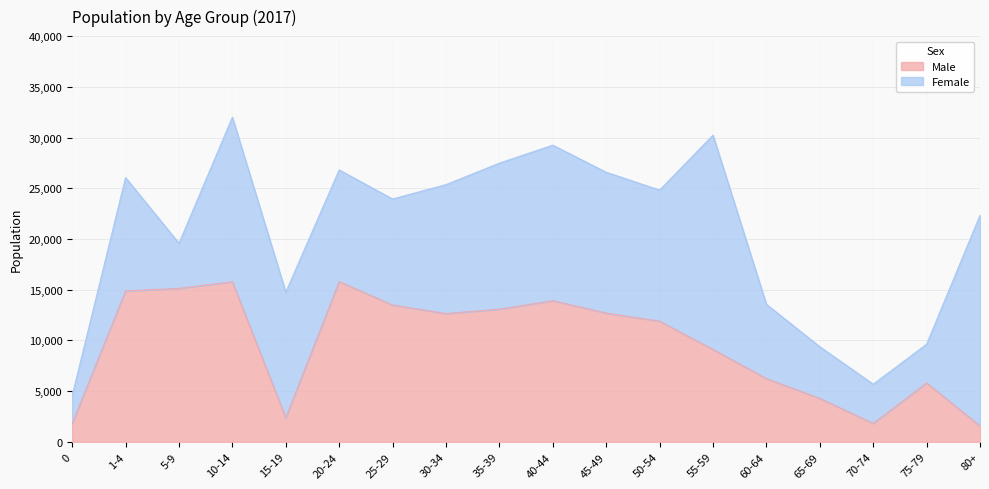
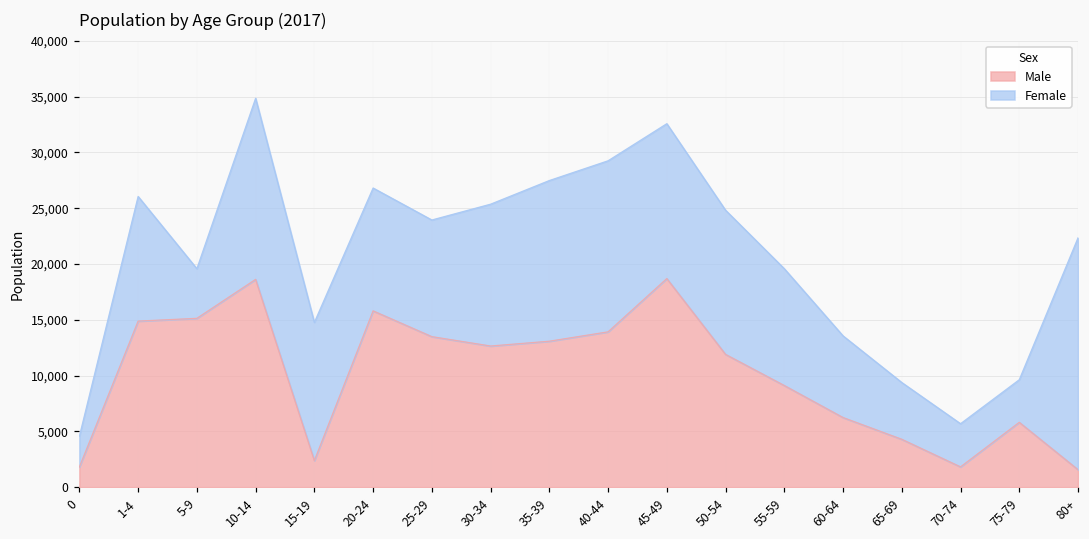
Male, 10-14: 15,800 -> 18,600
Male, 45-49: 12,700 -> 18,700
Female, 55-59: 21,100 -> 10,500
